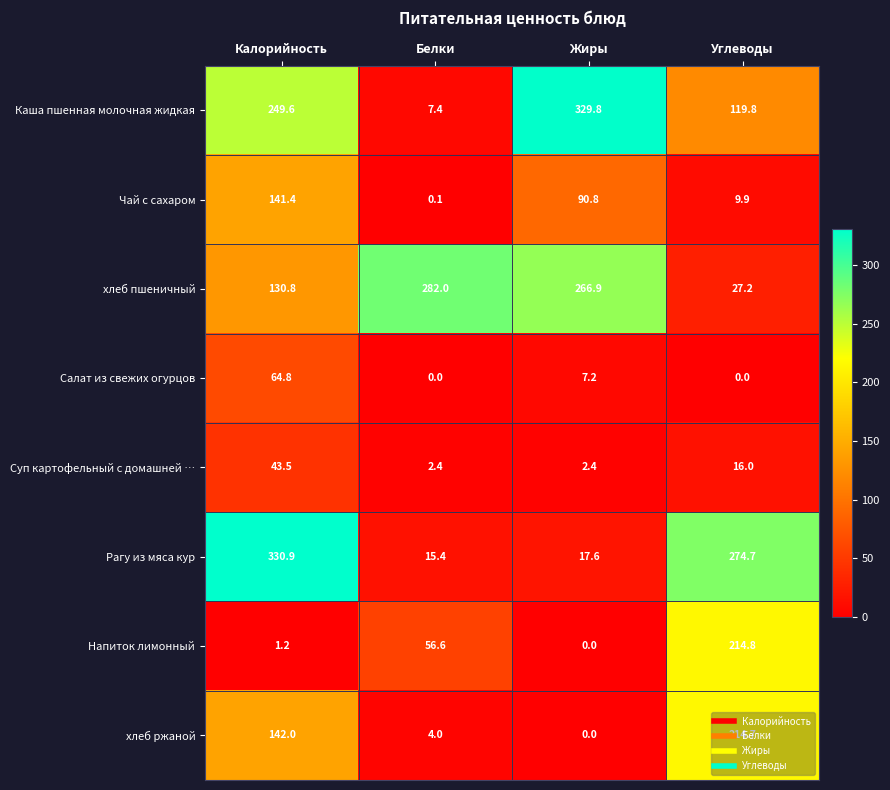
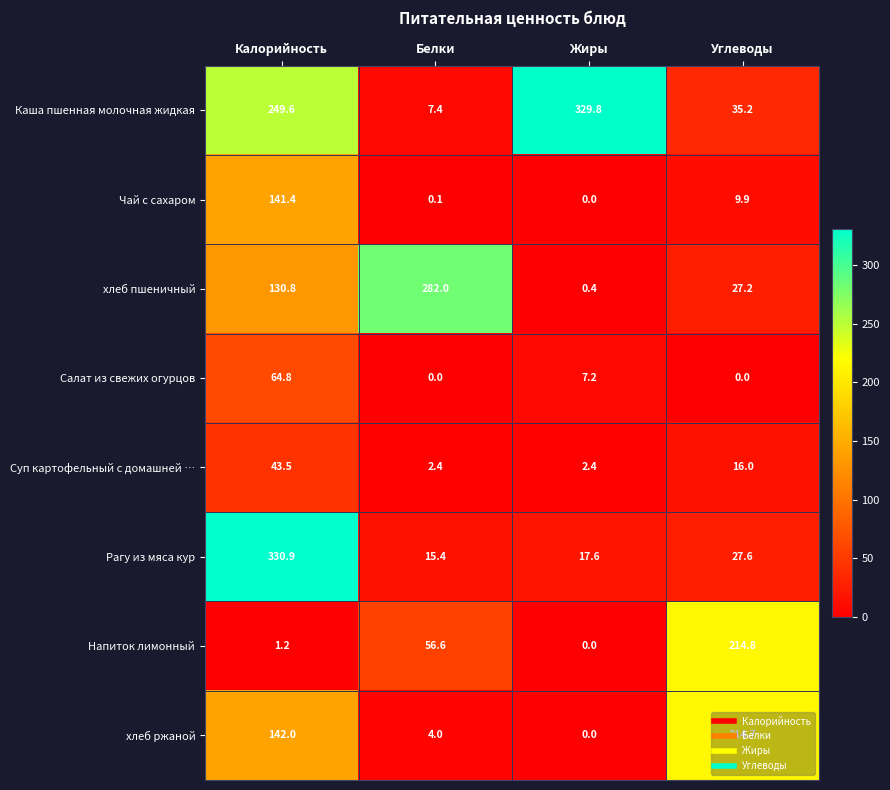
Каша пшенная молочная жидкая, Углеводы: 119.8 -> 35.2
Чай с сахаром, Жиры: 90.8 -> 0.0
хлеб пшеничный, Жиры: 266.9 -> 0.4
Рагу из мяса кур, Углеводы: 274.7 -> 27.6
